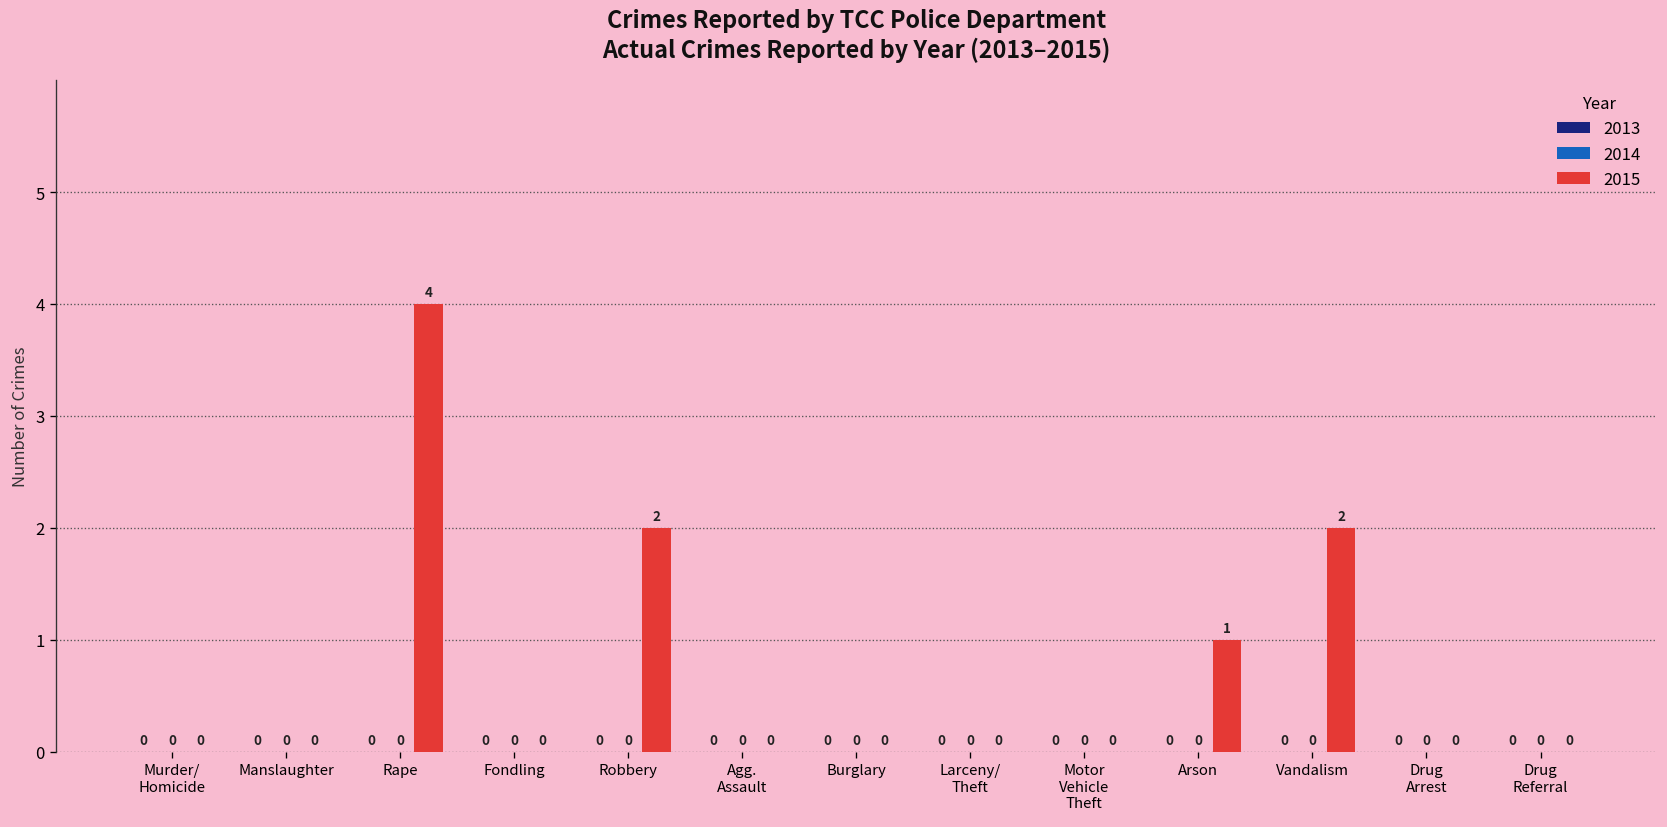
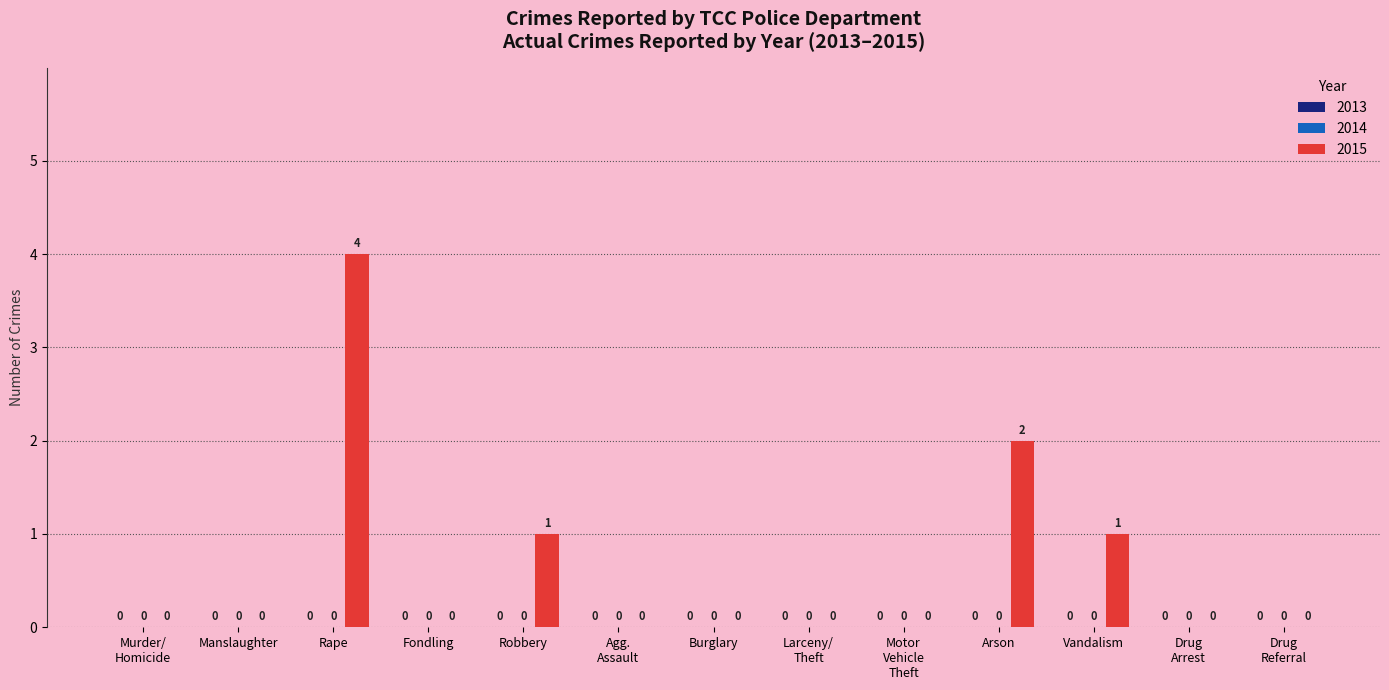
2015, Robbery: 2 -> 1
2015, Arson: 1 -> 2
2015, Vandalism: 2 -> 1
